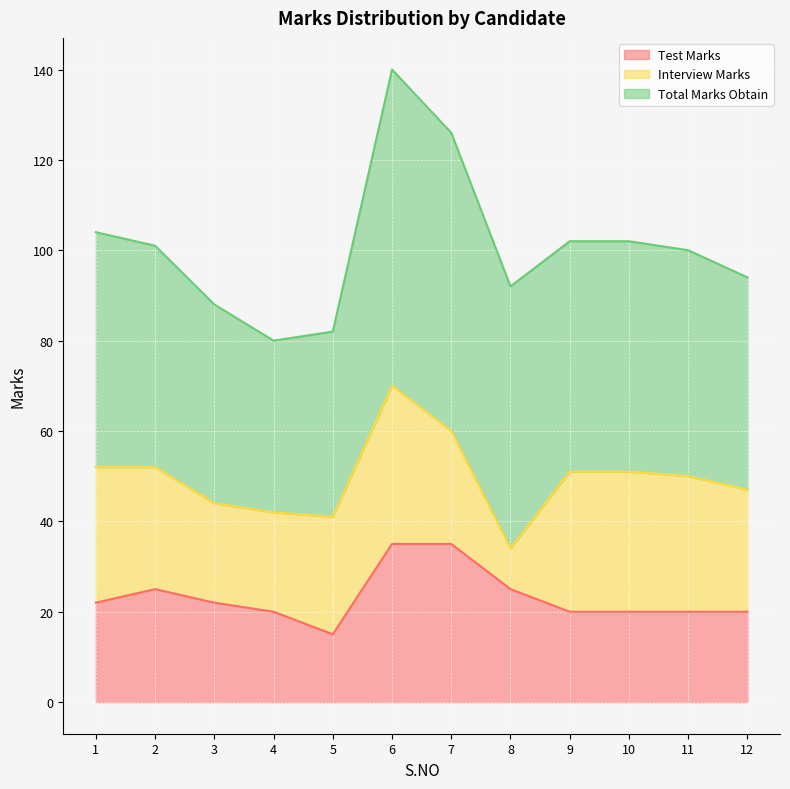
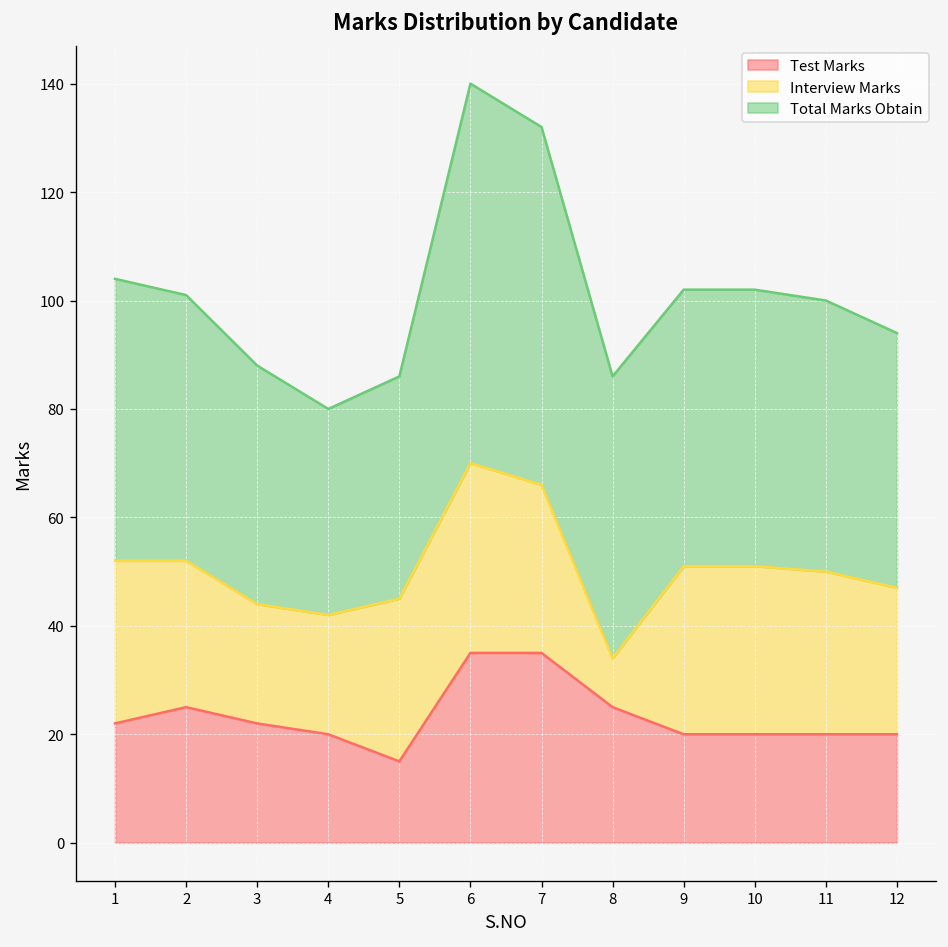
Interview Marks, 5: 26 -> 30
Interview Marks, 7: 25 -> 31
Total Marks Obtain, 8: 58 -> 52
